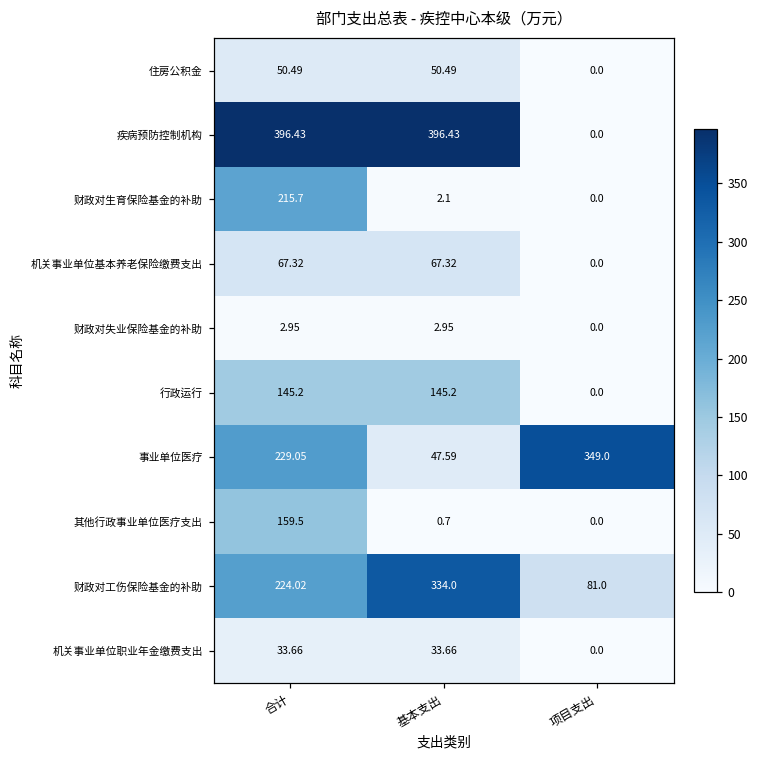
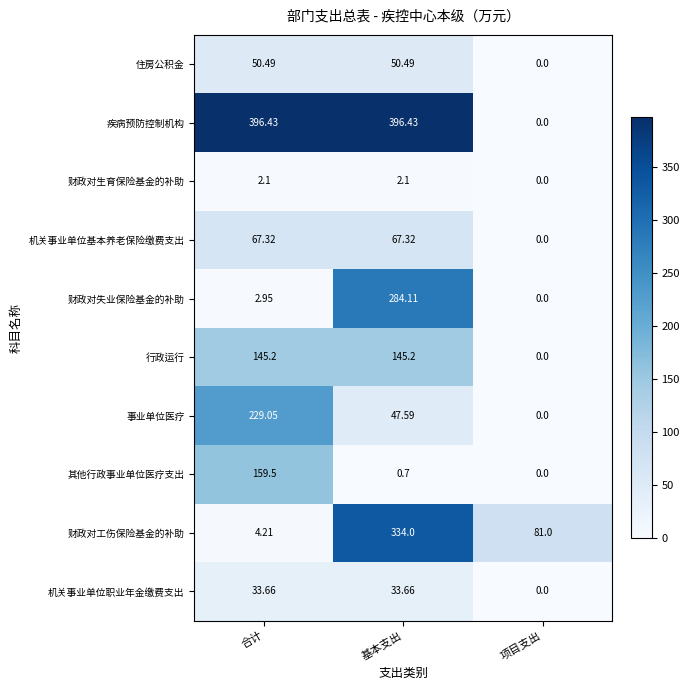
财政对生育保险基金的补助, 合计: 215.7 -> 2.1
财政对失业保险基金的补助, 基本支出: 2.95 -> 284.11
事业单位医疗, 项目支出: 349.0 -> 0.0
财政对工伤保险基金的补助, 合计: 224.02 -> 4.21
